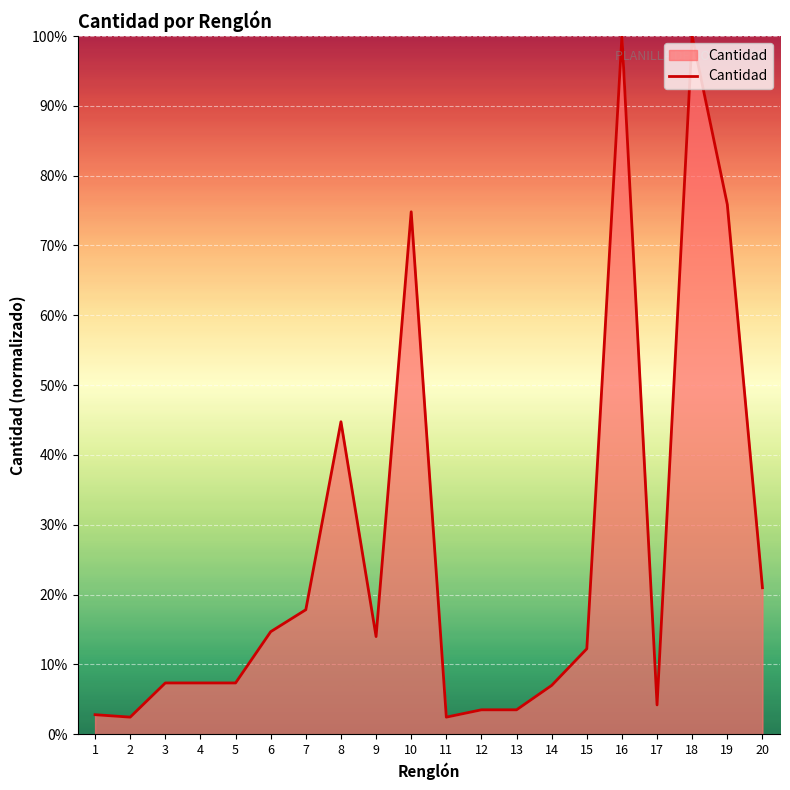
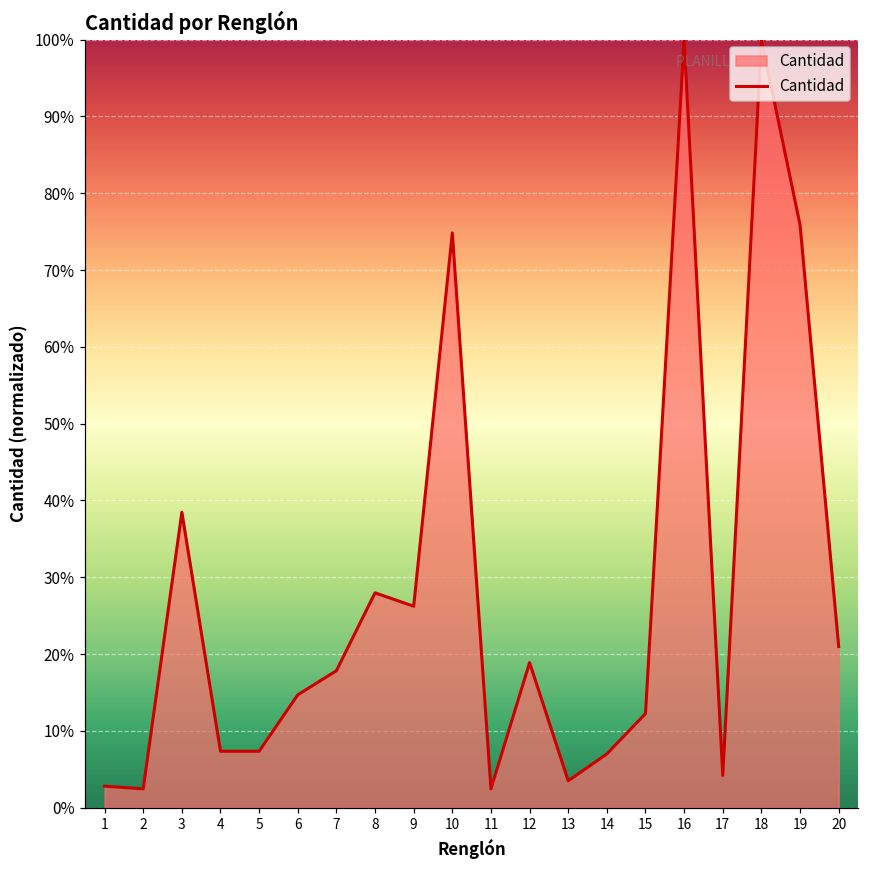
3: 7% -> 38%
8: 45% -> 28%
9: 14% -> 26%
12: 3% -> 19%
